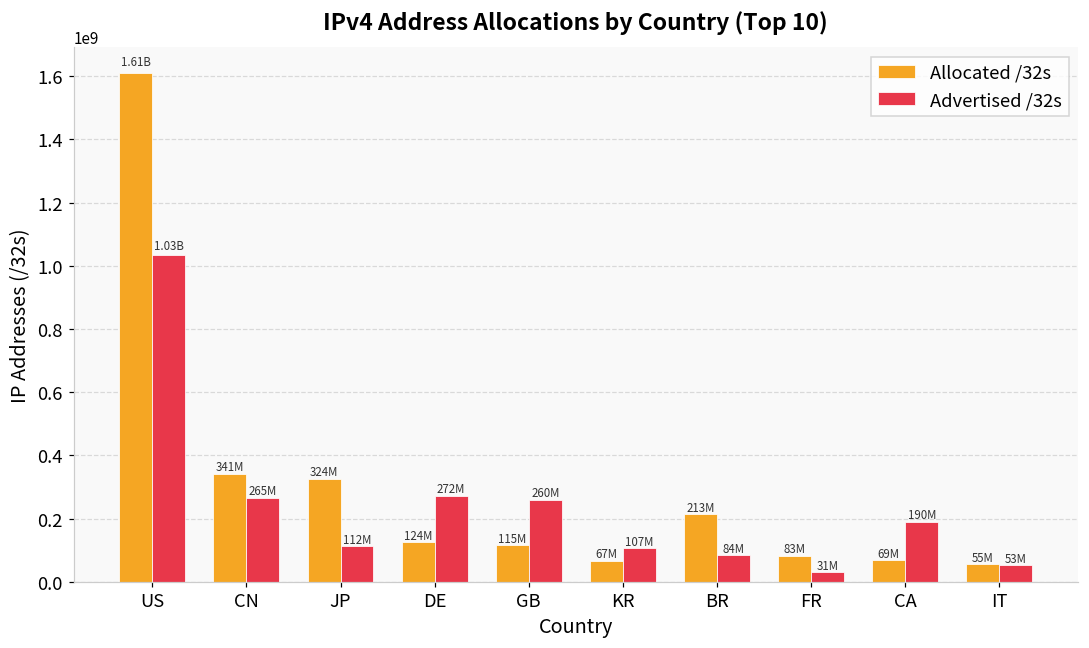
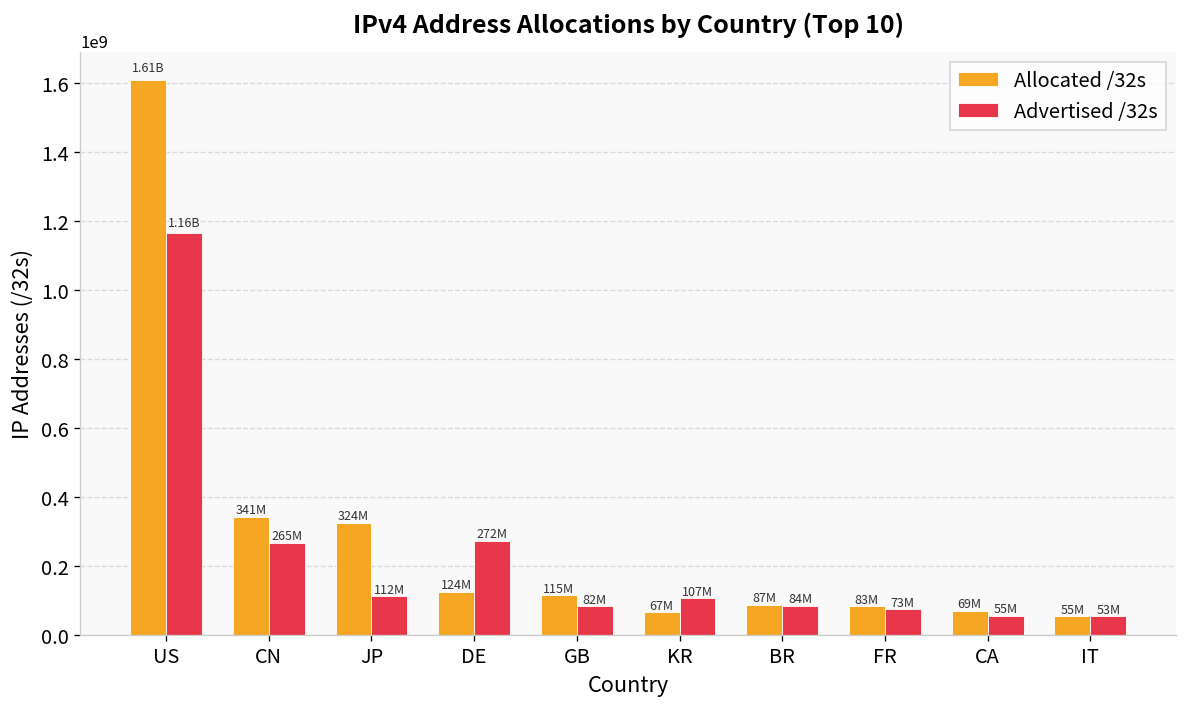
Advertised /32s, US: 1.03B -> 1.16B
Advertised /32s, GB: 260M -> 82M
Allocated /32s, BR: 213M -> 87M
Advertised /32s, FR: 31M -> 73M
Advertised /32s, CA: 190M -> 55M
